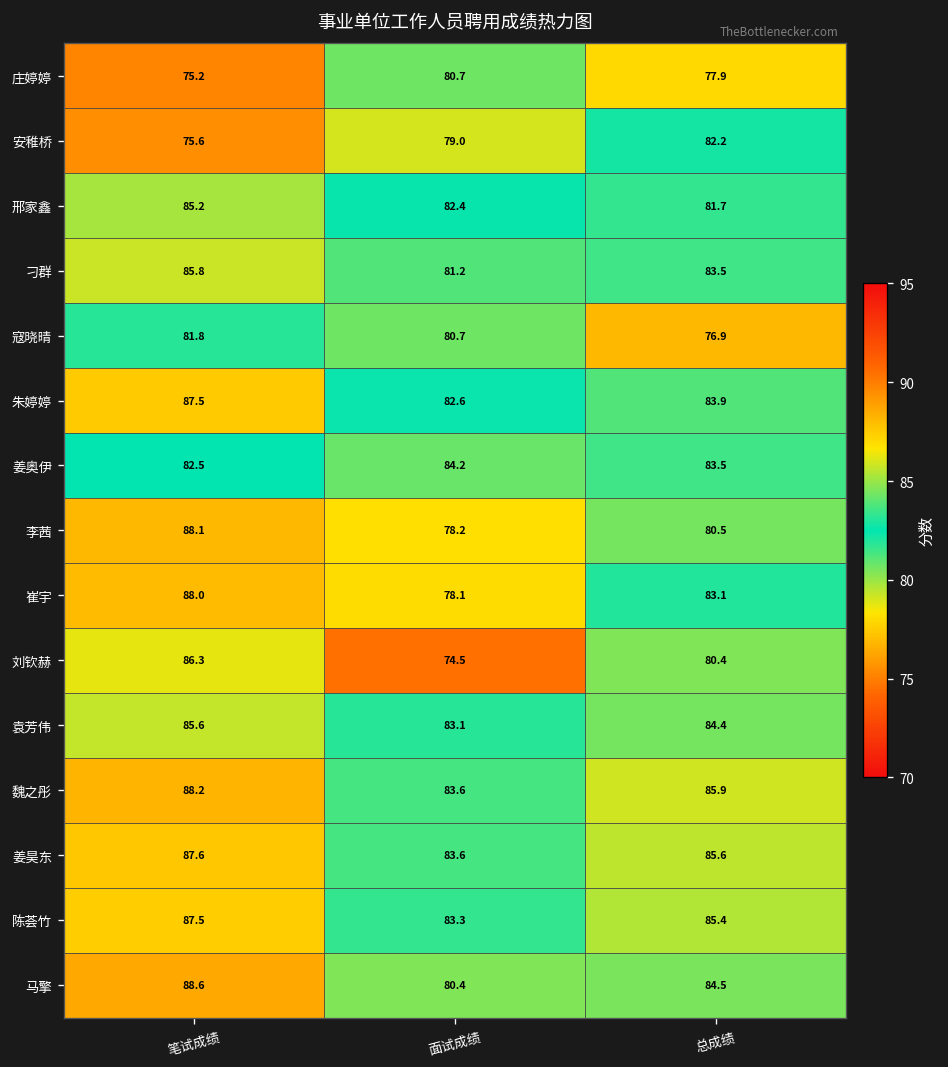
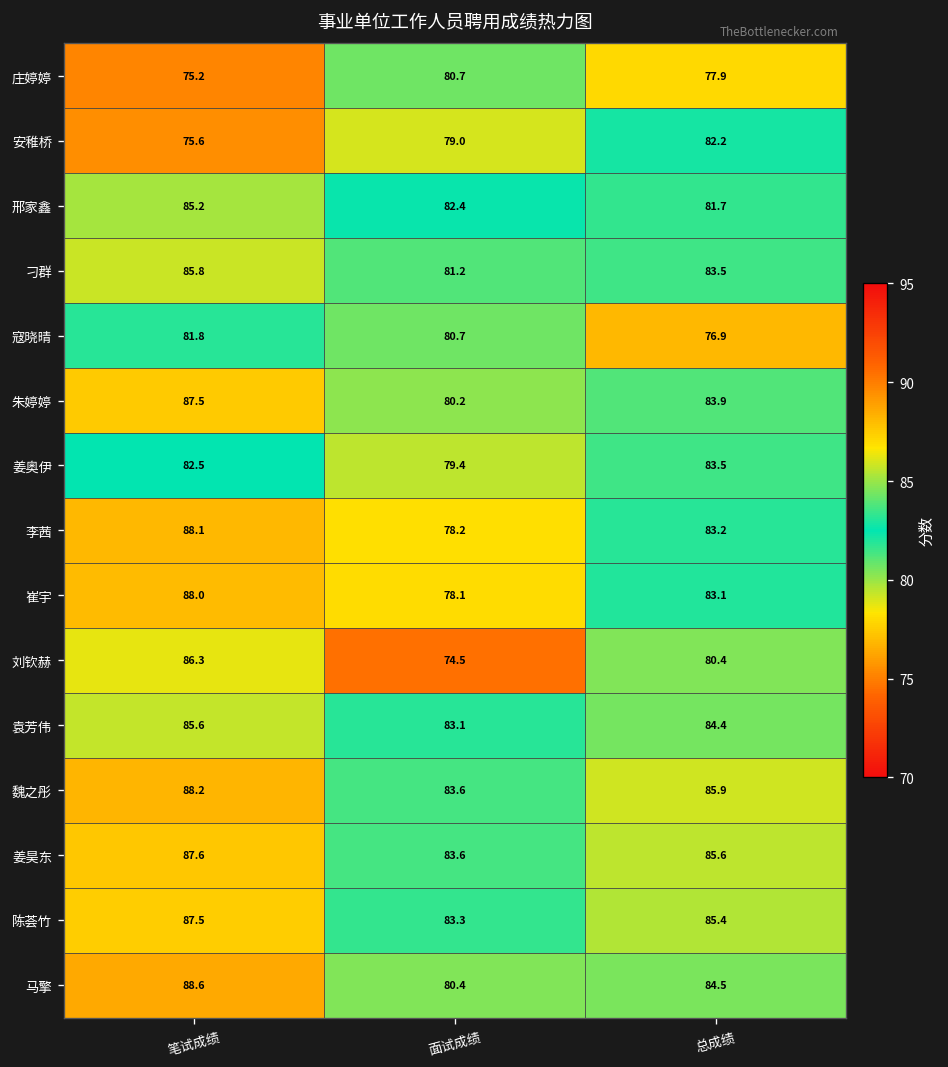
朱婷婷, 面试成绩: 82.6 -> 80.2
姜奥伊, 面试成绩: 84.2 -> 79.4
李茜, 总成绩: 80.5 -> 83.2
